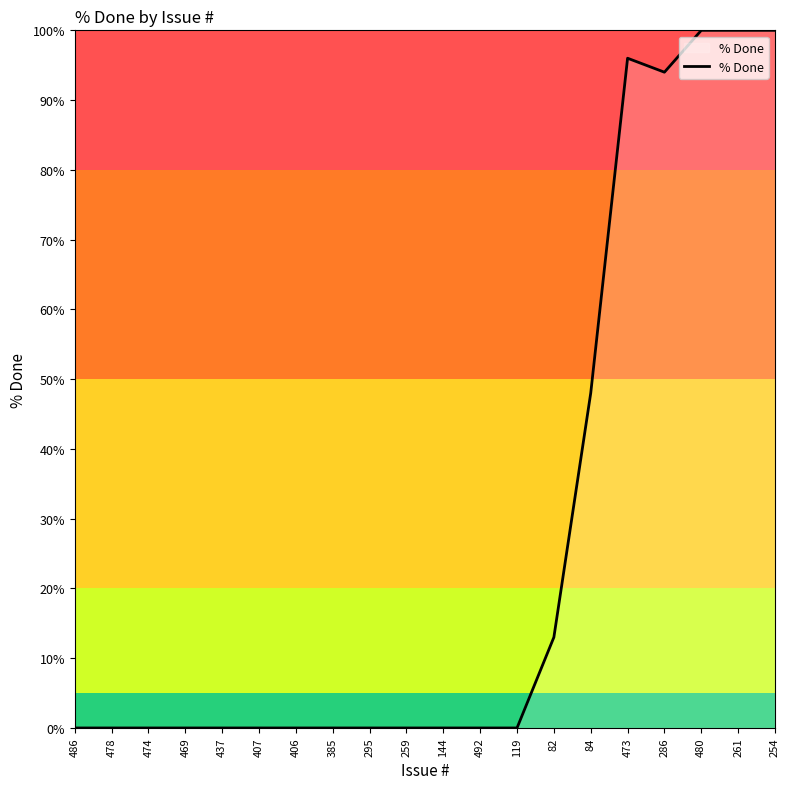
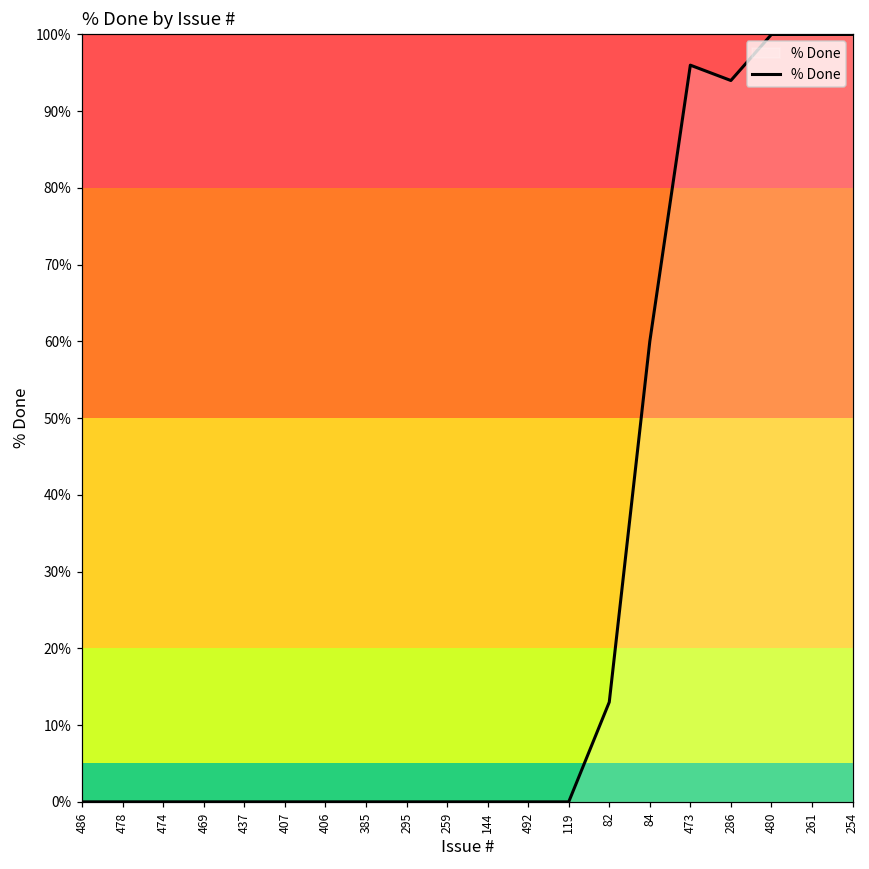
84: 48% -> 60%
